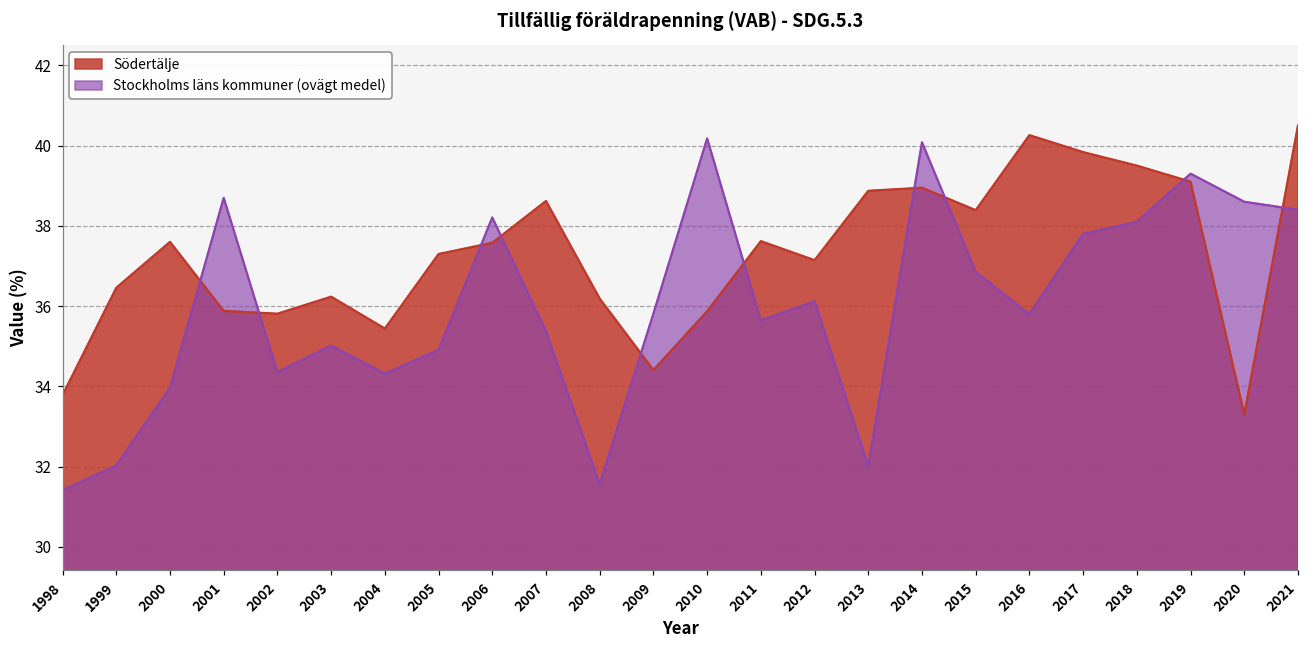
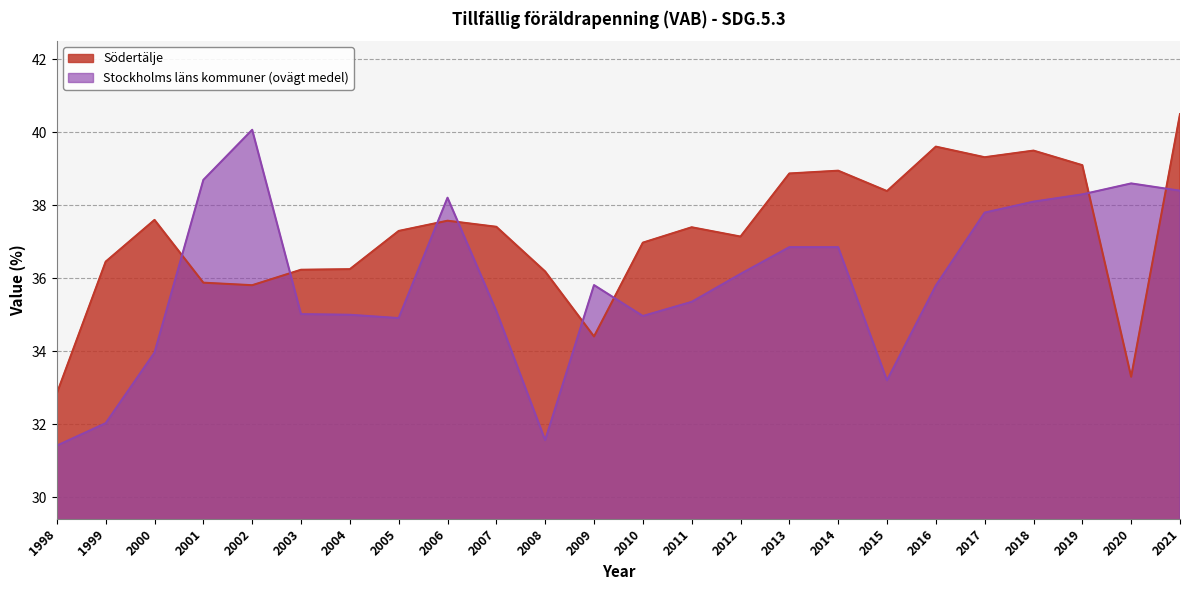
Södertälje, 1998: 33.8 -> 32.8
Stockholms läns kommuner (ovägt medel), 2002: 34.4 -> 40.1
Södertälje, 2004: 35.4 -> 36.2
Stockholms läns kommuner (ovägt medel), 2004: 34.3 -> 35.0
Södertälje, 2007: 38.6 -> 37.4
Stockholms läns kommuner (ovägt medel), 2007: 35.4 -> 35.1
Södertälje, 2010: 35.9 -> 37.0
Stockholms läns kommuner (ovägt medel), 2010: 40.2 -> 35.0
Södertälje, 2011: 37.6 -> 37.4
Stockholms läns kommuner (ovägt medel), 2011: 35.6 -> 35.4
Stockholms läns kommuner (ovägt medel), 2013: 32.0 -> 36.9
Stockholms läns kommuner (ovägt medel), 2014: 40.1 -> 36.9
Stockholms läns kommuner (ovägt medel), 2015: 36.9 -> 33.2
Södertälje, 2016: 40.3 -> 39.6
Södertälje, 2017: 39.8 -> 39.3
Stockholms läns kommuner (ovägt medel), 2019: 39.3 -> 38.3
